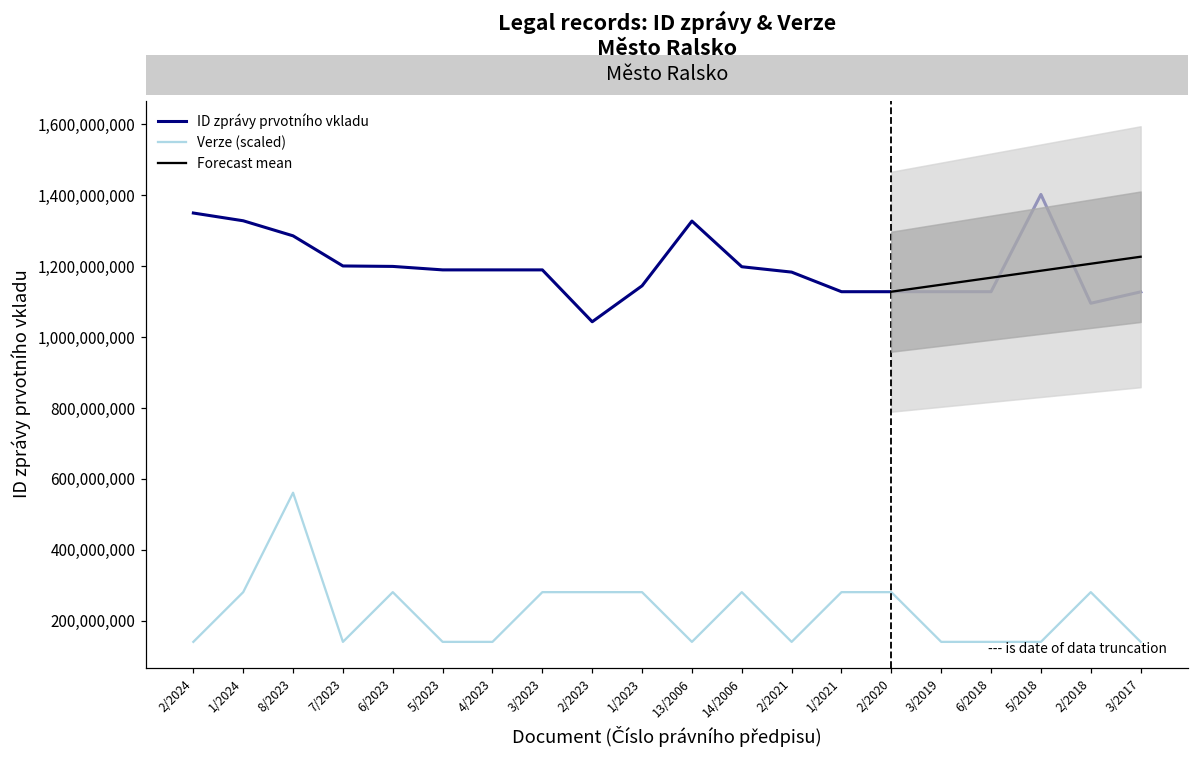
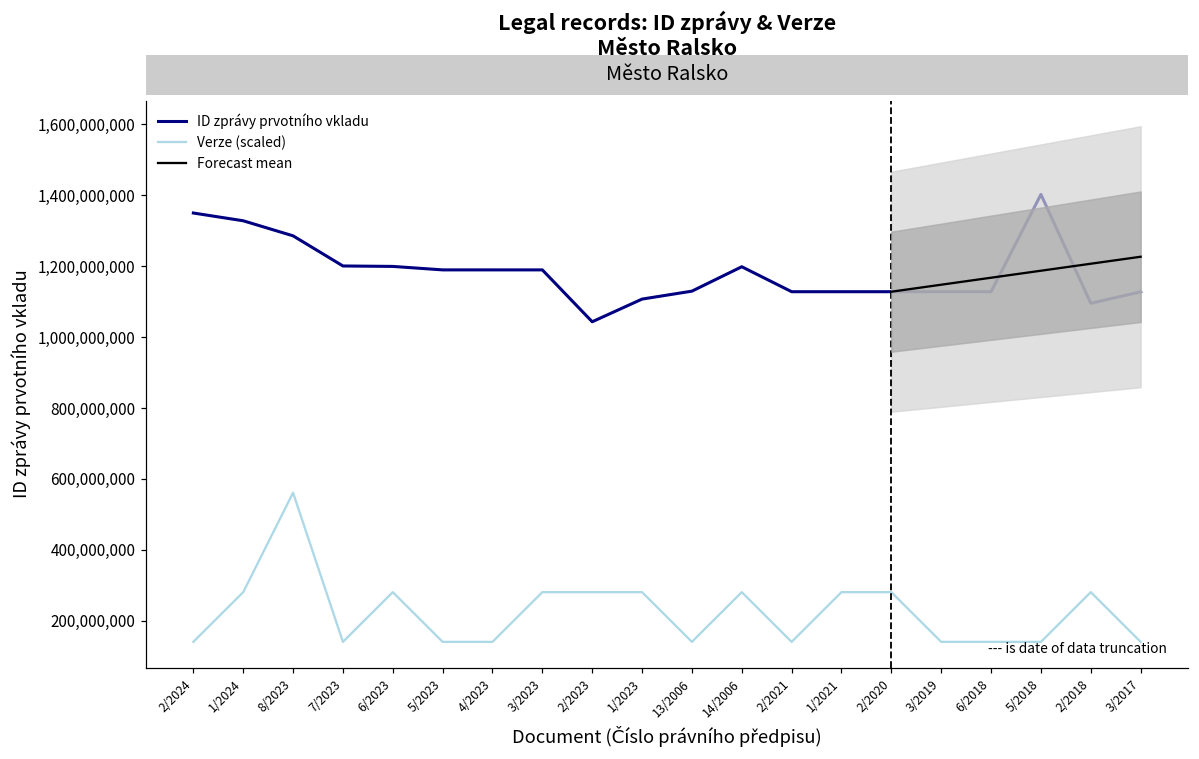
ID zprávy prvotního vkladu, 1/2023: 1,140,000,000 -> 1,110,000,000
ID zprávy prvotního vkladu, 13/2006: 1,330,000,000 -> 1,130,000,000
ID zprávy prvotního vkladu, 2/2021: 1,180,000,000 -> 1,130,000,000
